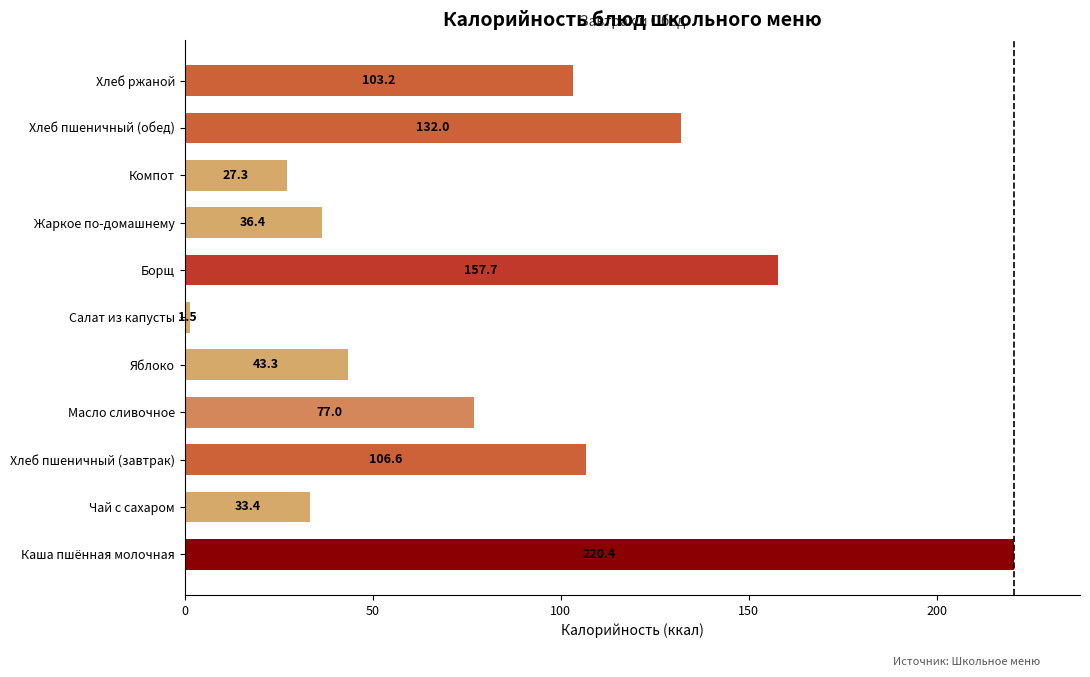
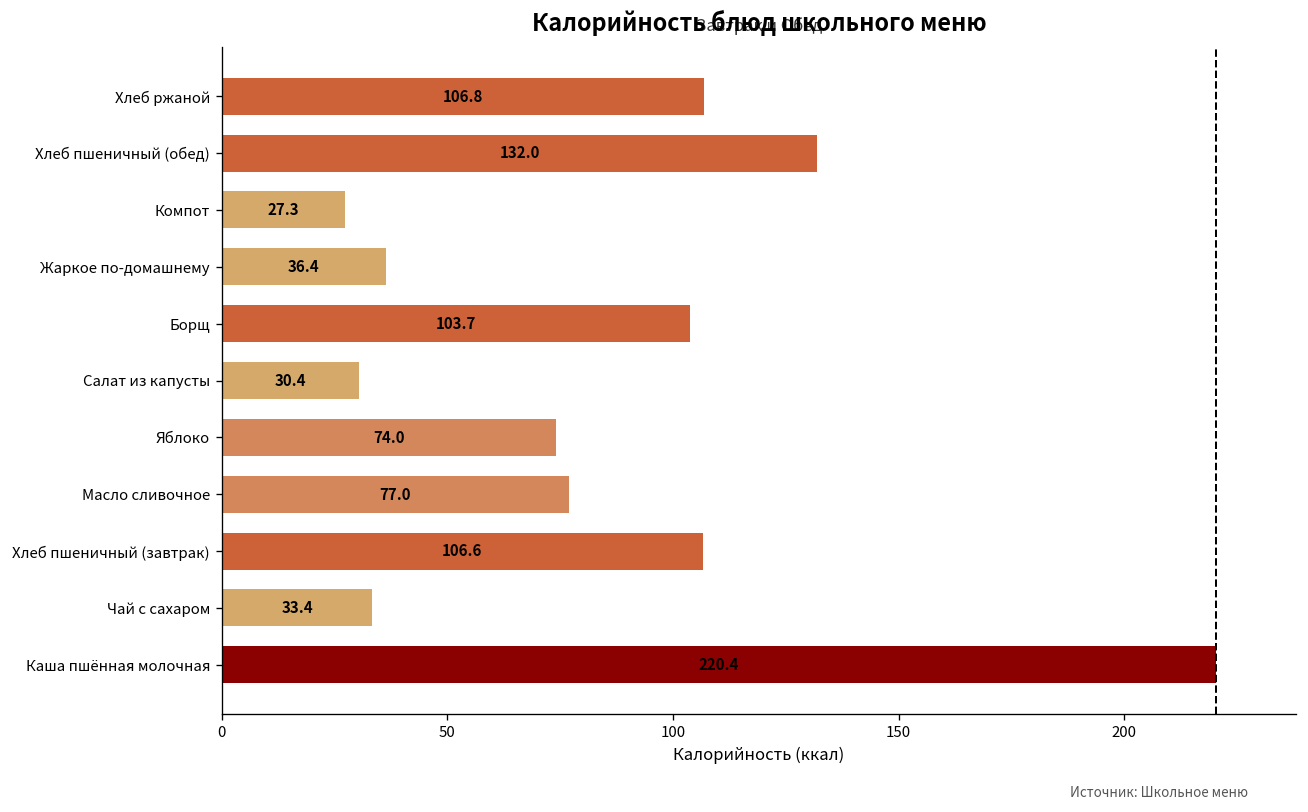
Хлеб ржаной: 103.2 -> 106.8
Борщ: 157.7 -> 103.7
Салат из капусты: 1.5 -> 30.4
Яблоко: 43.3 -> 74.0
